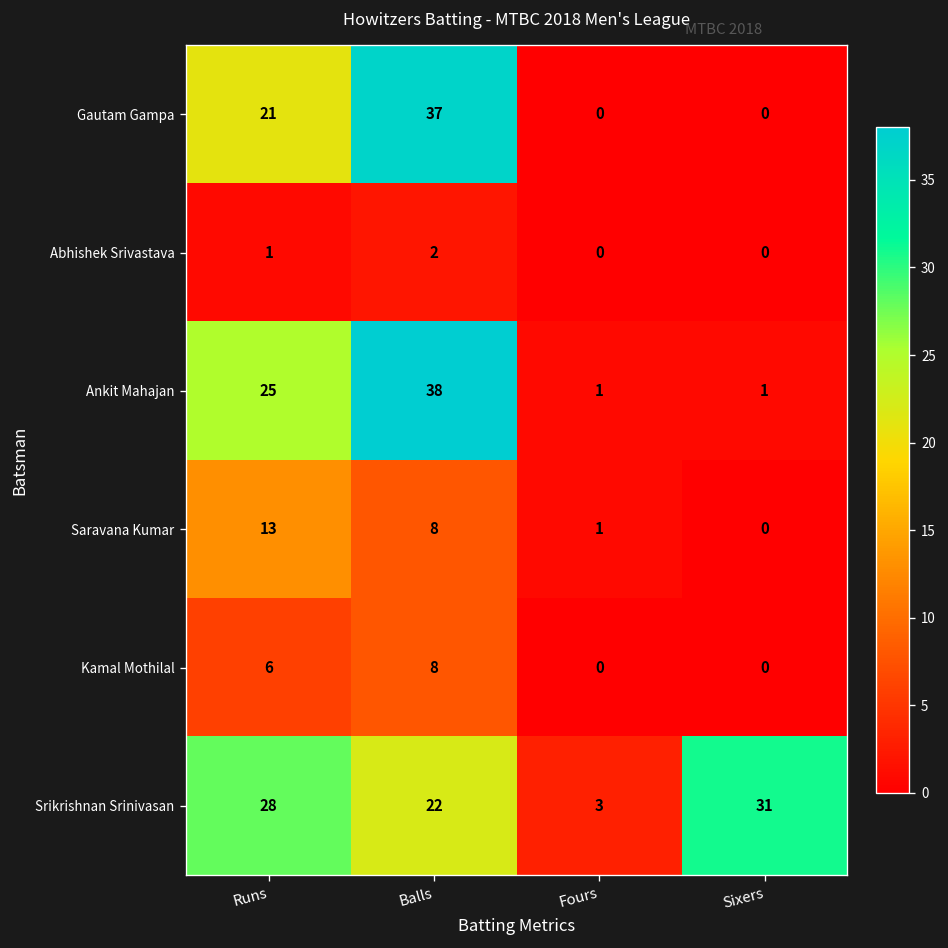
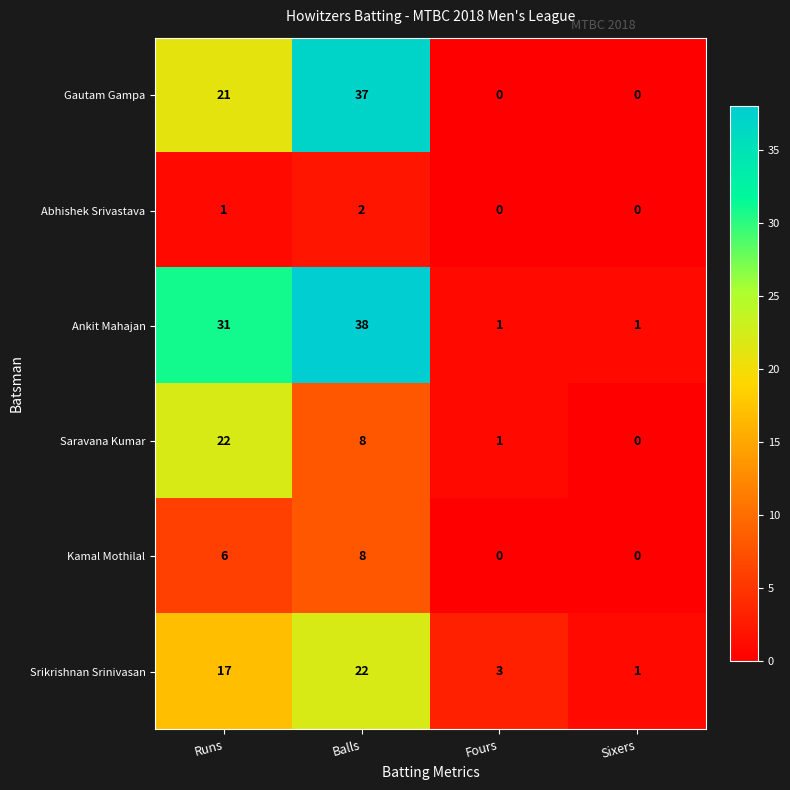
Ankit Mahajan, Runs: 25 -> 31
Saravana Kumar, Runs: 13 -> 22
Srikrishnan Srinivasan, Runs: 28 -> 17
Srikrishnan Srinivasan, Sixers: 31 -> 1
